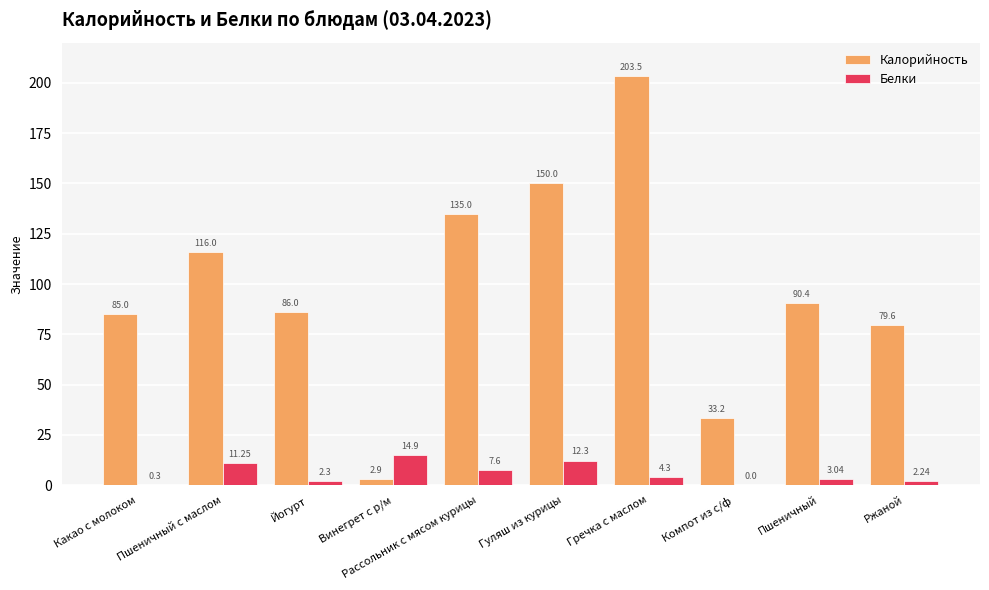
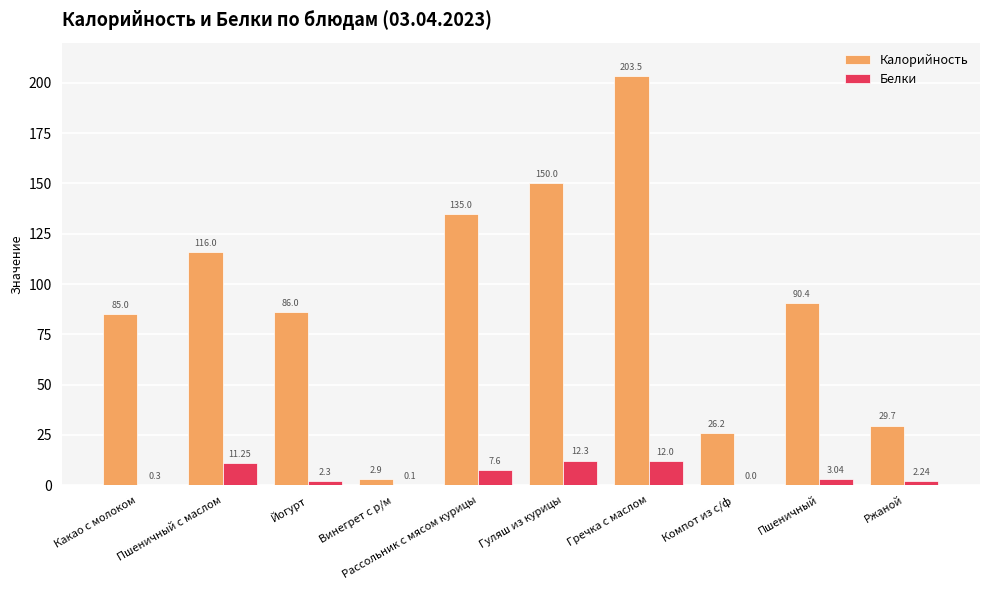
Белки, Винегрет с р/м: 14.9 -> 0.1
Белки, Гречка с маслом: 4.3 -> 12.0
Калорийность, Компот из с/ф: 33.2 -> 26.2
Калорийность, Ржаной: 79.6 -> 29.7
